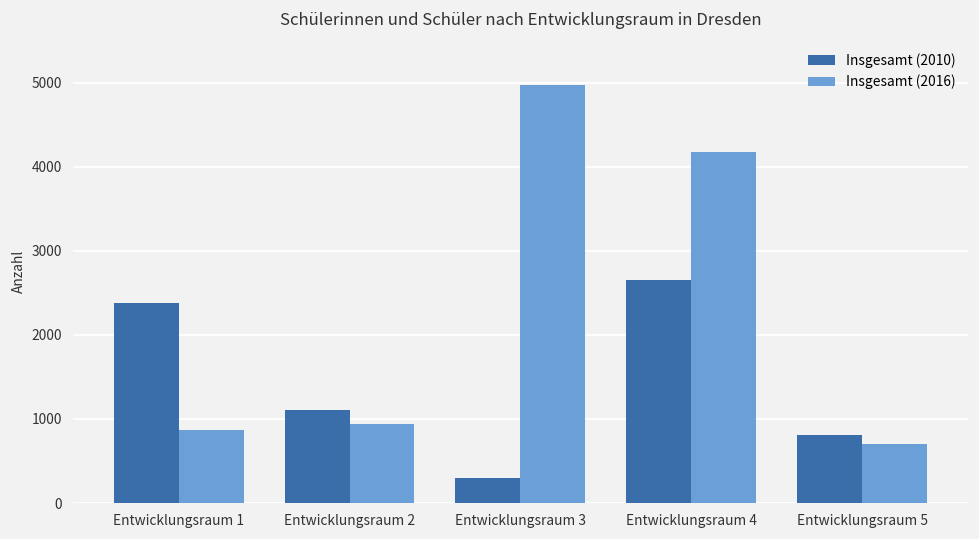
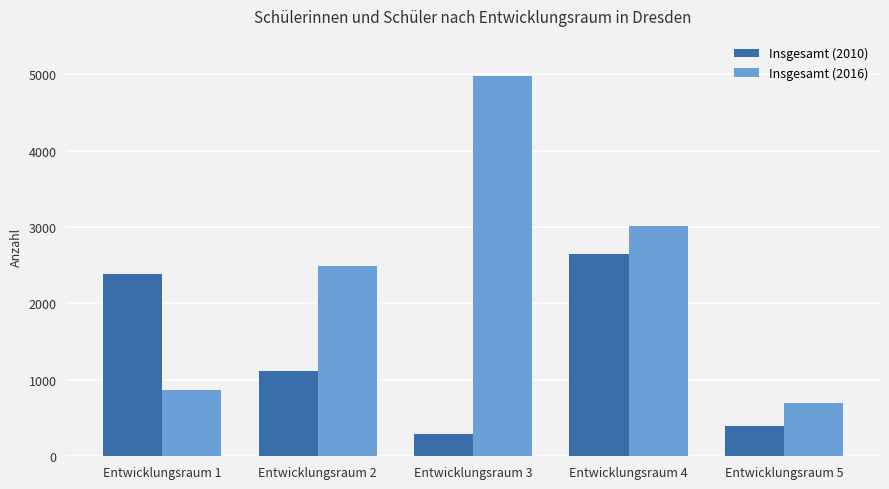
Insgesamt (2016), Entwicklungsraum 2: 900 -> 2500
Insgesamt (2016), Entwicklungsraum 4: 4200 -> 3000
Insgesamt (2010), Entwicklungsraum 5: 800 -> 400
